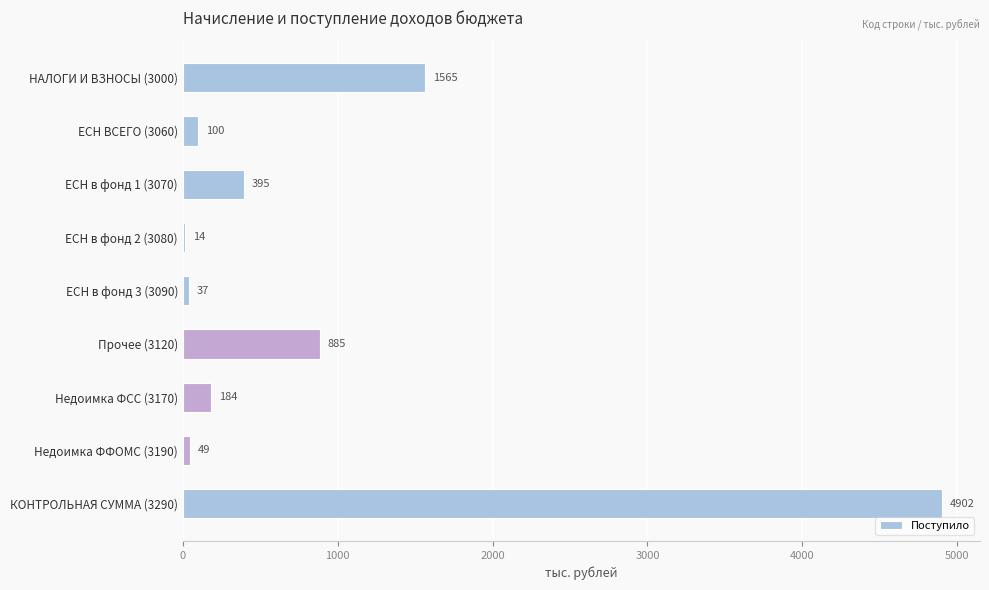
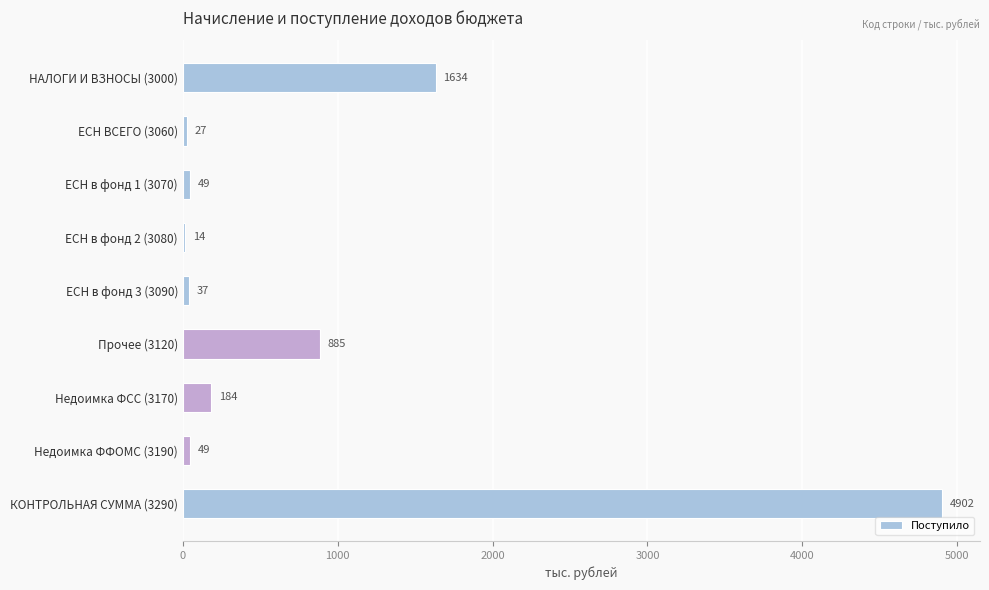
НАЛОГИ И ВЗНОСЫ (3000): 1565 -> 1634
ЕСН ВСЕГО (3060): 100 -> 27
ЕСН в фонд 1 (3070): 395 -> 49
